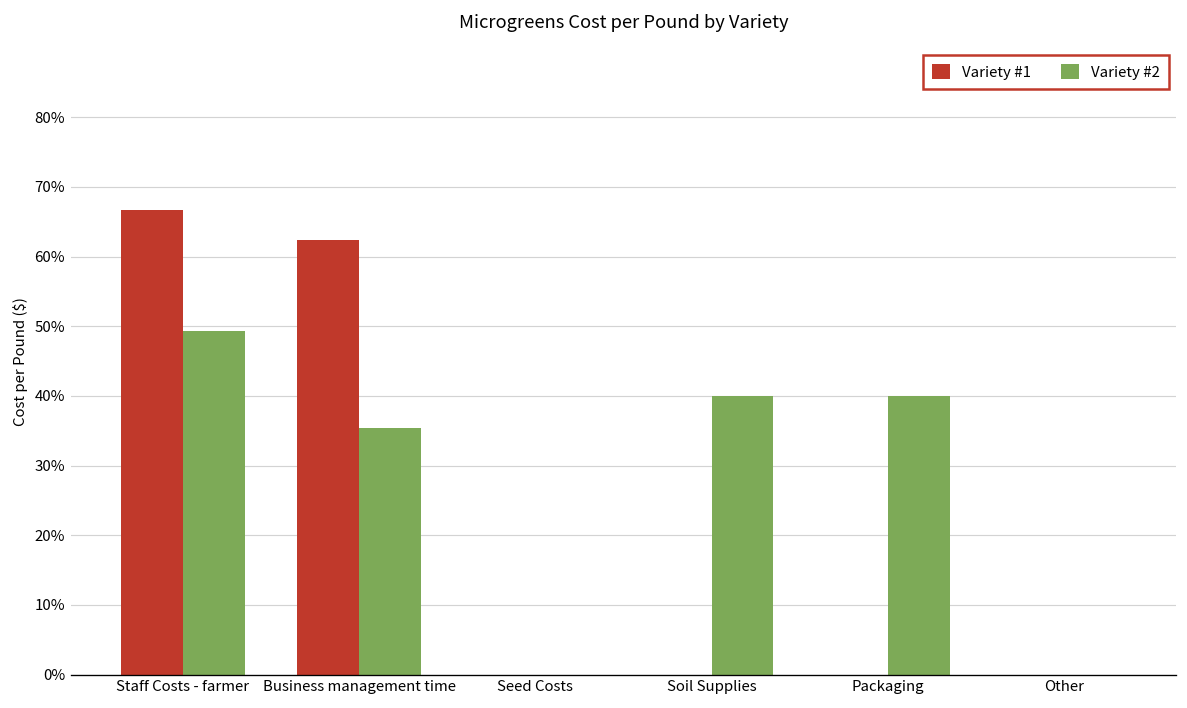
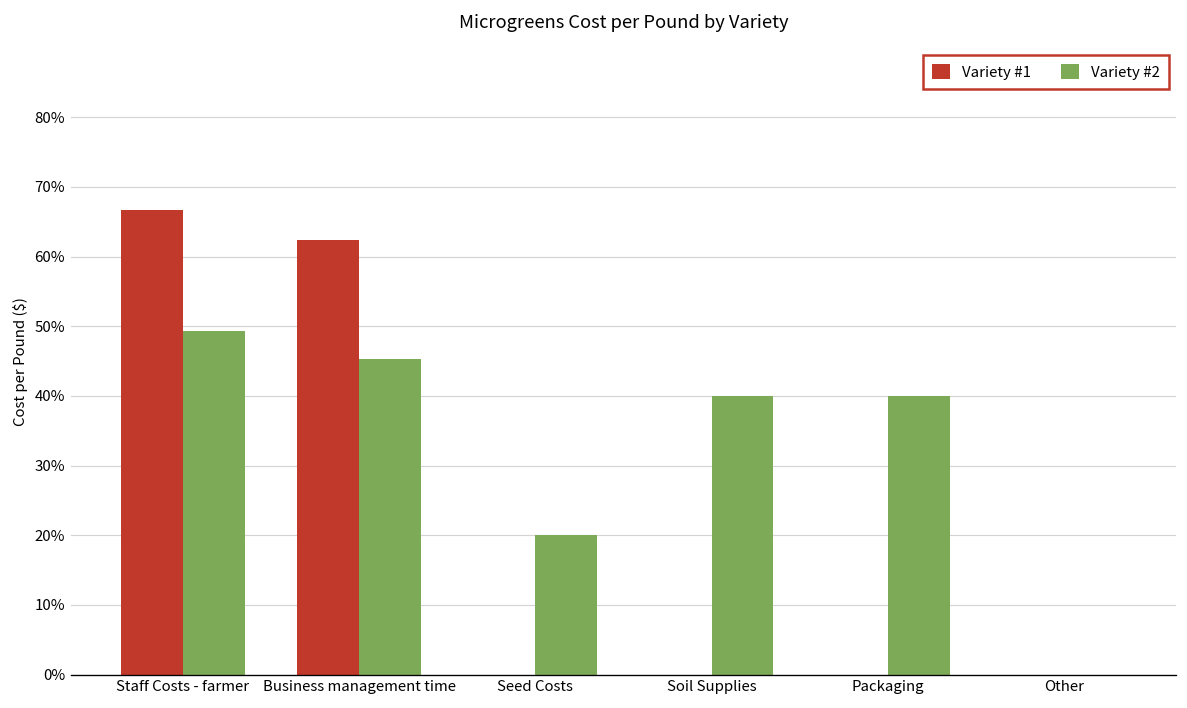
Variety #2, Business management time: 35% -> 45%
Variety #2, Seed Costs: 0% -> 20%
